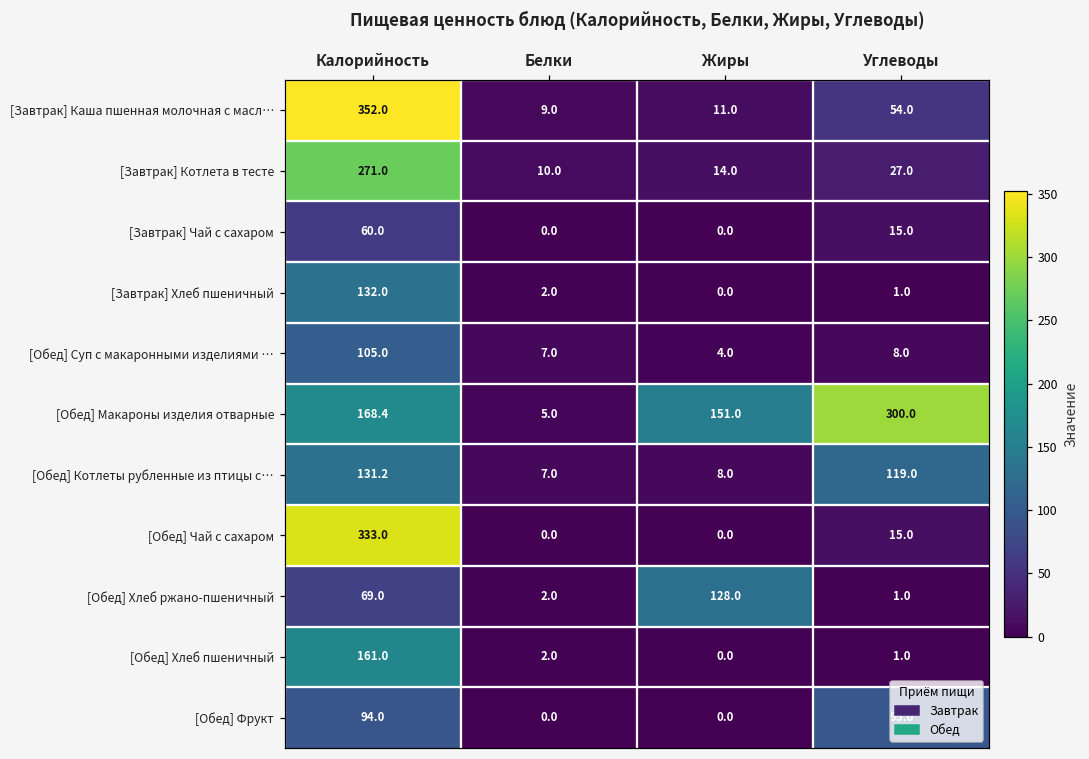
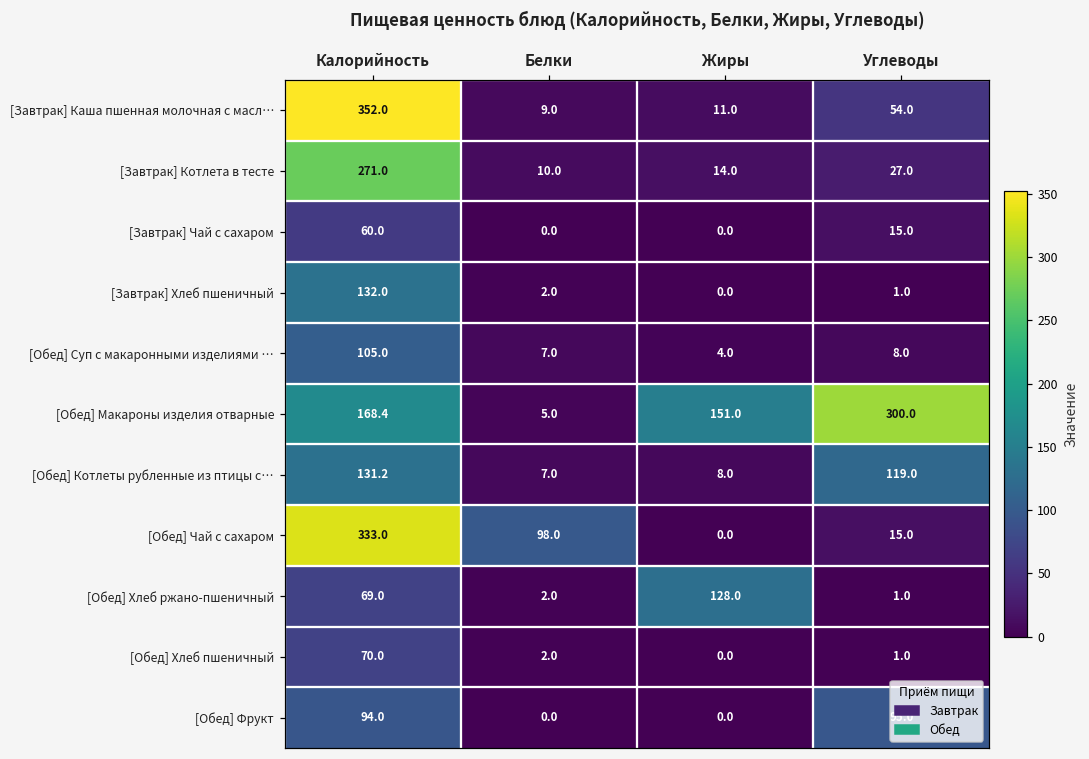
[Обед] Чай с сахаром, Белки: 0.0 -> 98.0
[Обед] Хлеб пшеничный, Калорийность: 161.0 -> 70.0
